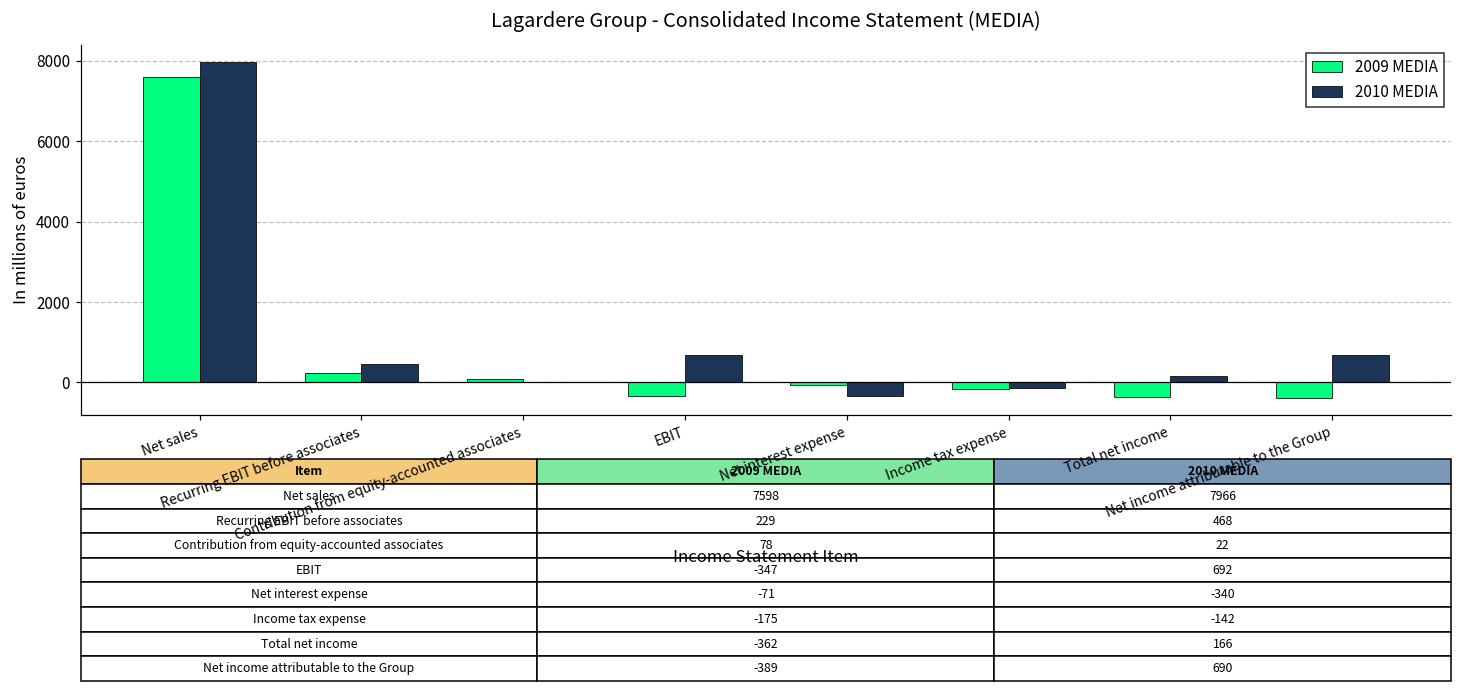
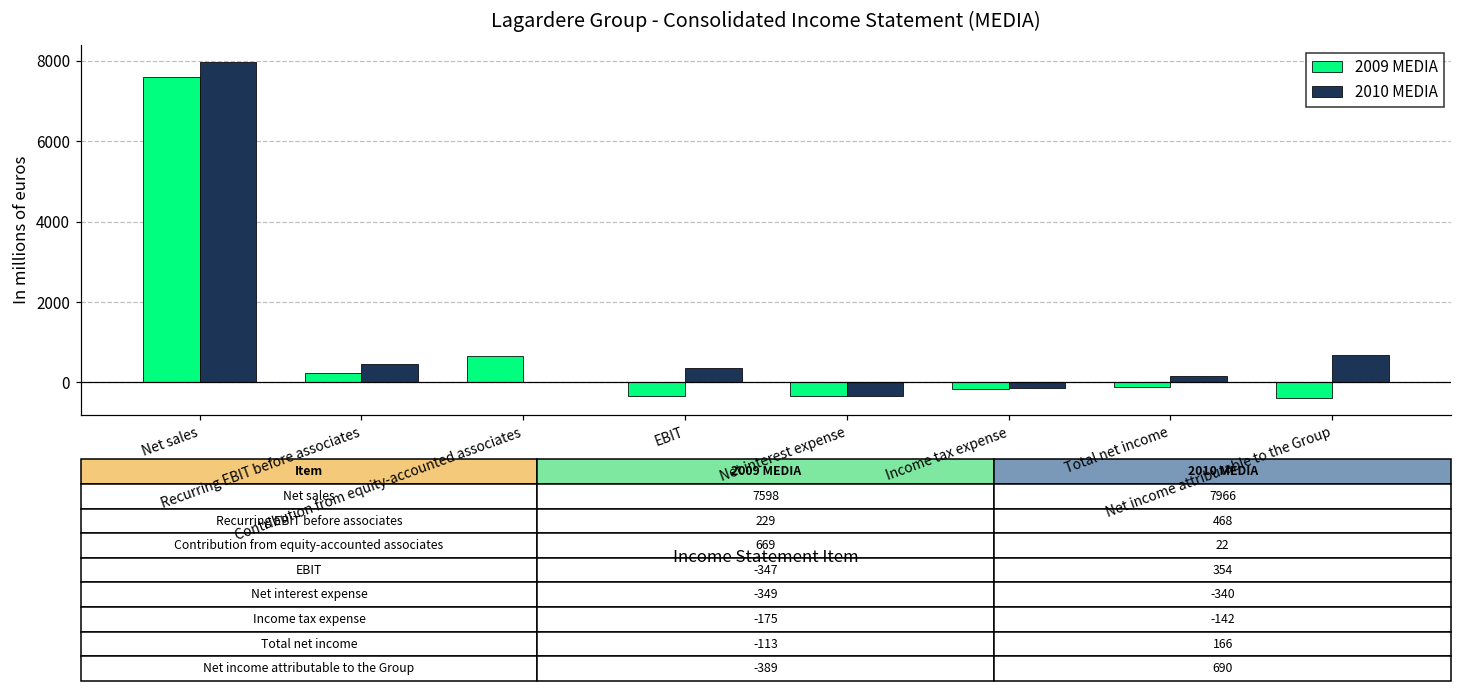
2009 MEDIA, Contribution from equity-accounted associates: 78 -> 669
2010 MEDIA, EBIT: 692 -> 354
2009 MEDIA, Net interest expense: -71 -> -349
2009 MEDIA, Total net income: -362 -> -113
